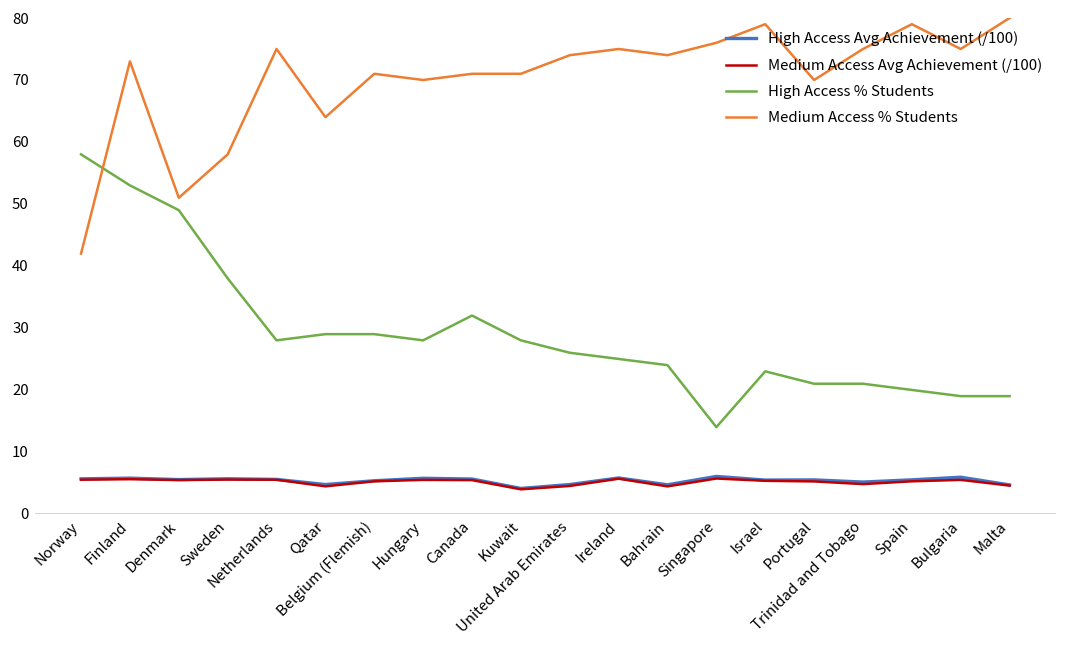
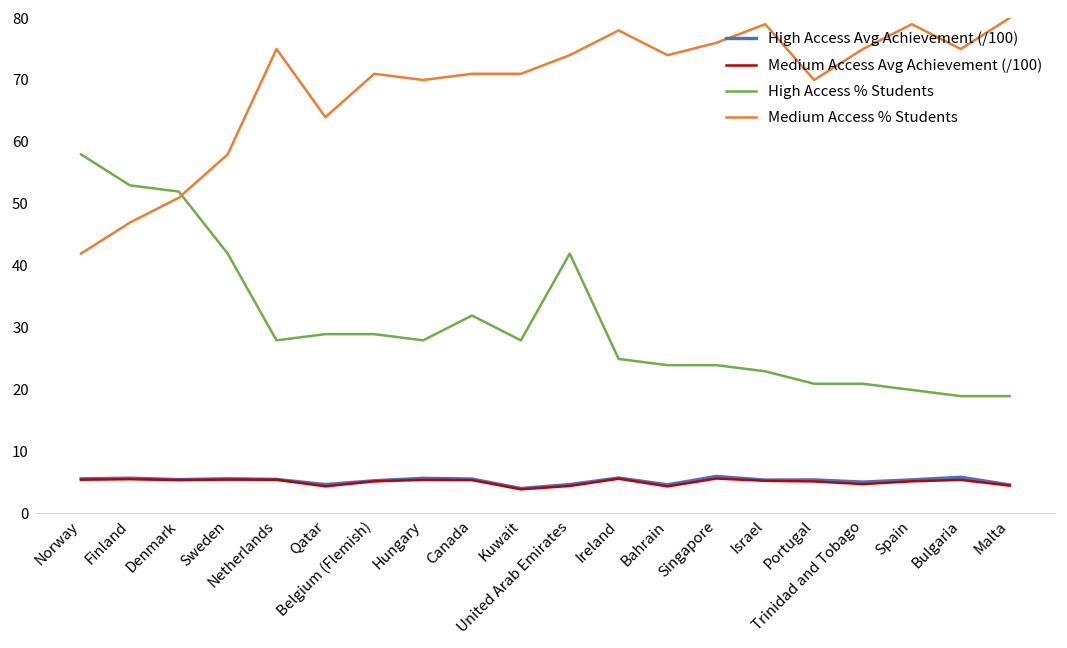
Medium Access % Students, Finland: 73 -> 47
High Access % Students, Denmark: 49 -> 52
High Access % Students, Sweden: 38 -> 42
High Access % Students, United Arab Emirates: 26 -> 42
Medium Access % Students, Ireland: 75 -> 78
High Access % Students, Singapore: 14 -> 24
